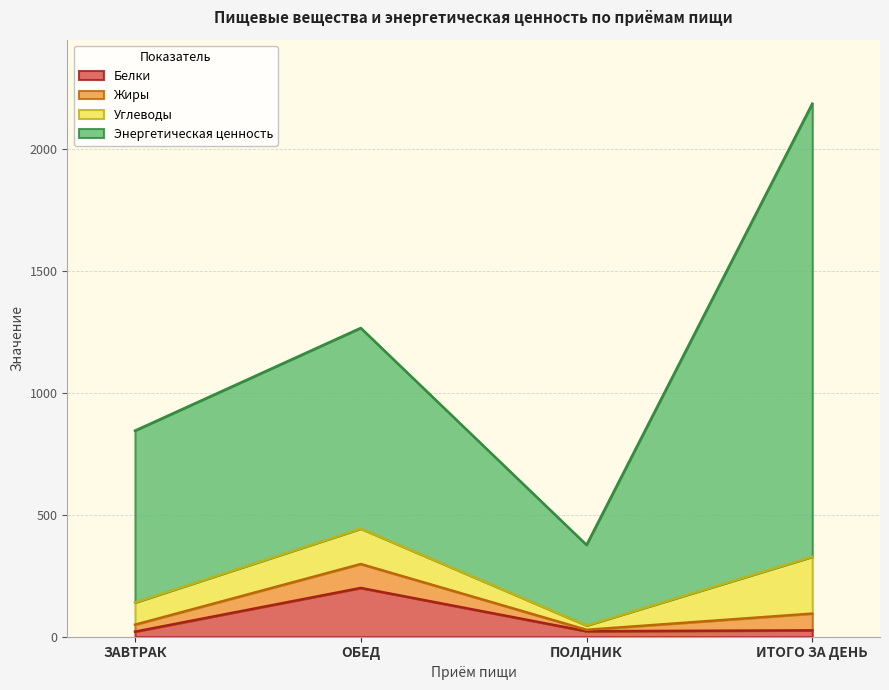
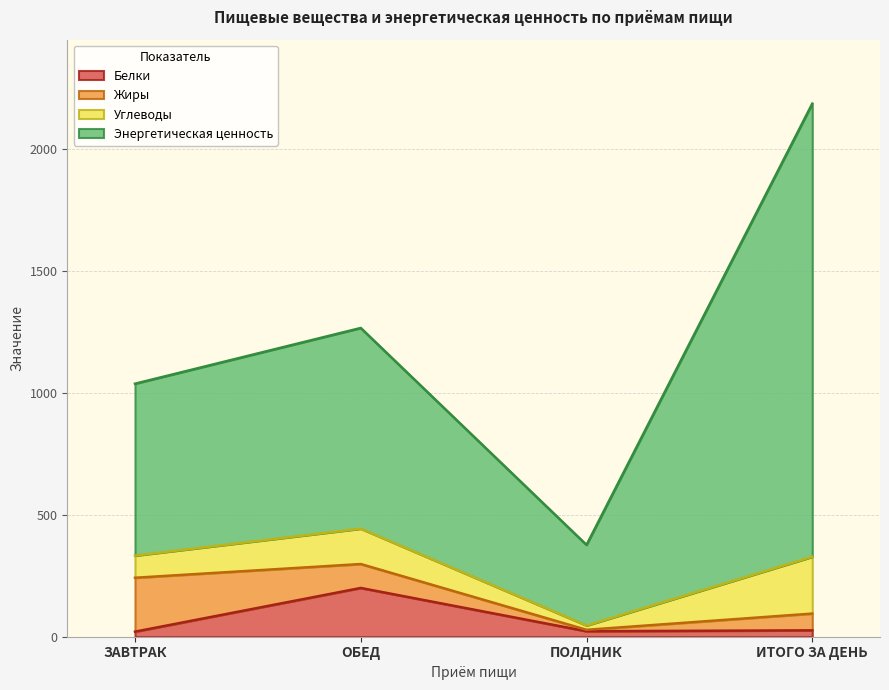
Жиры, ЗАВТРАК: 30 -> 220
